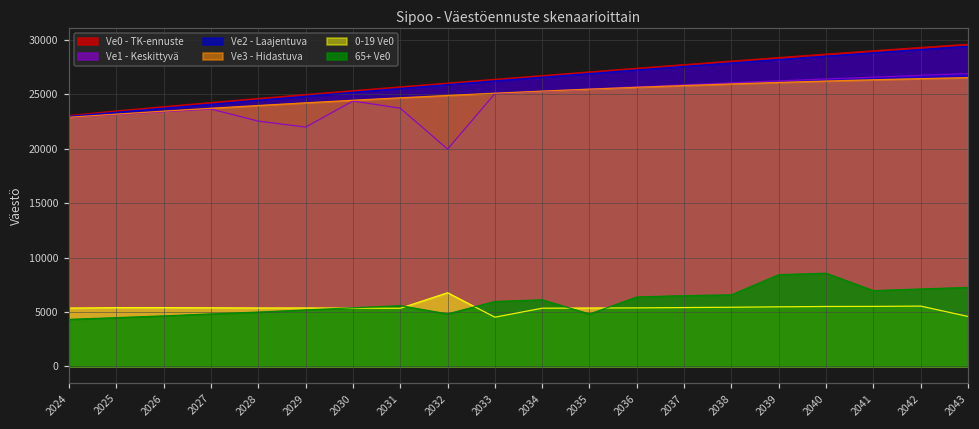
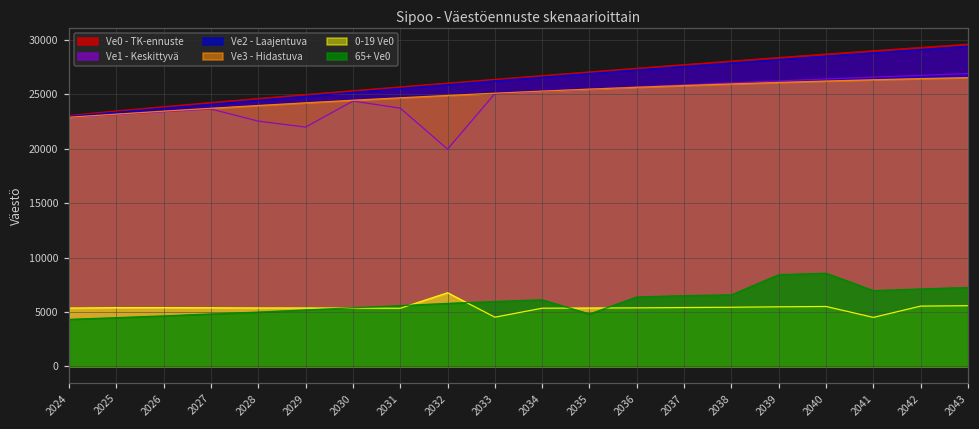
65+ Ve0, 2032: 5000 -> 6000
0-19 Ve0, 2041: 6000 -> 5000
0-19 Ve0, 2043: 5000 -> 6000
